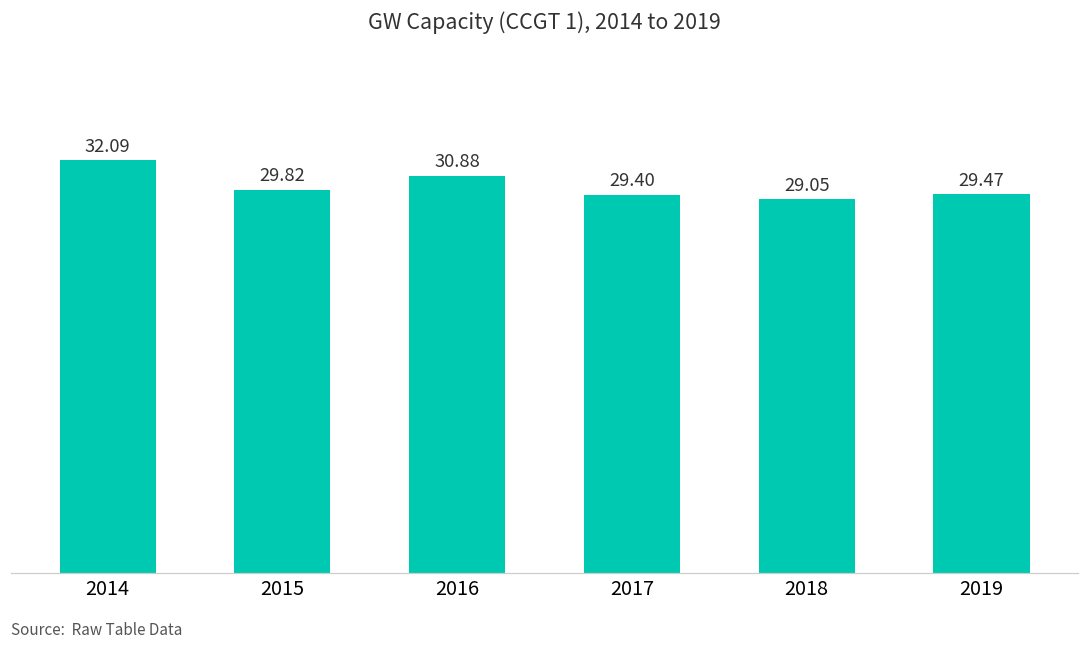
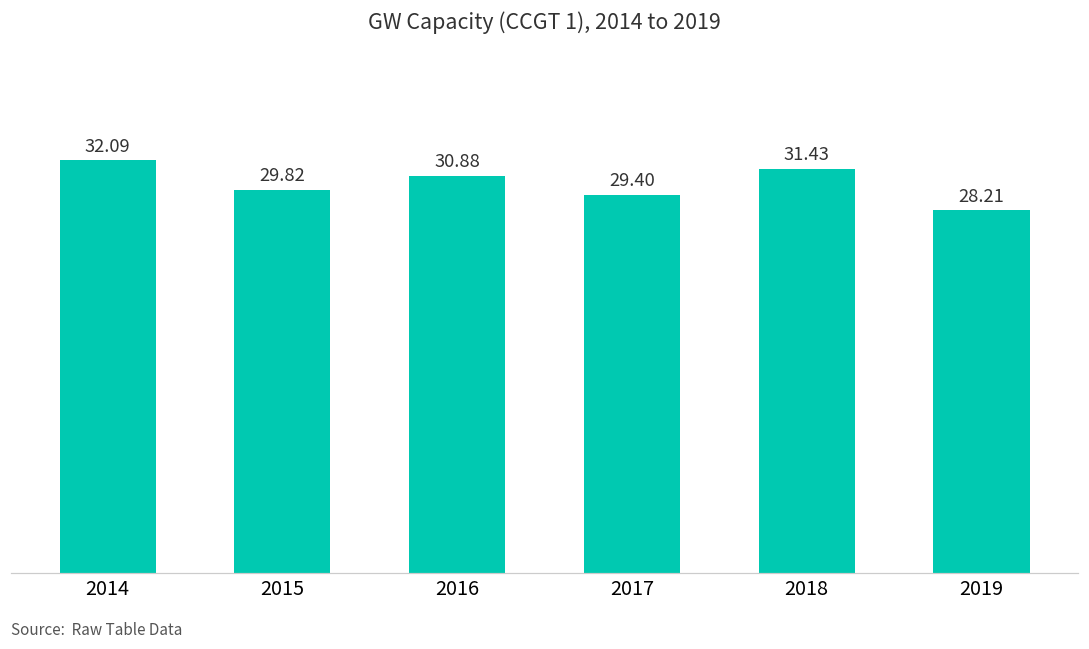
2018: 29.05 -> 31.43
2019: 29.47 -> 28.21
